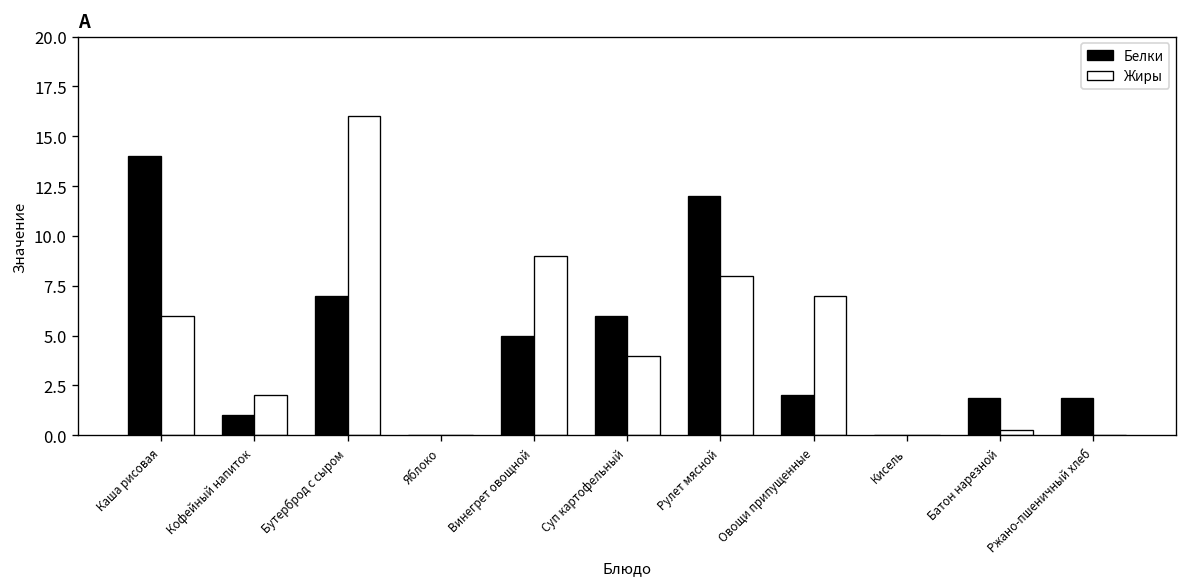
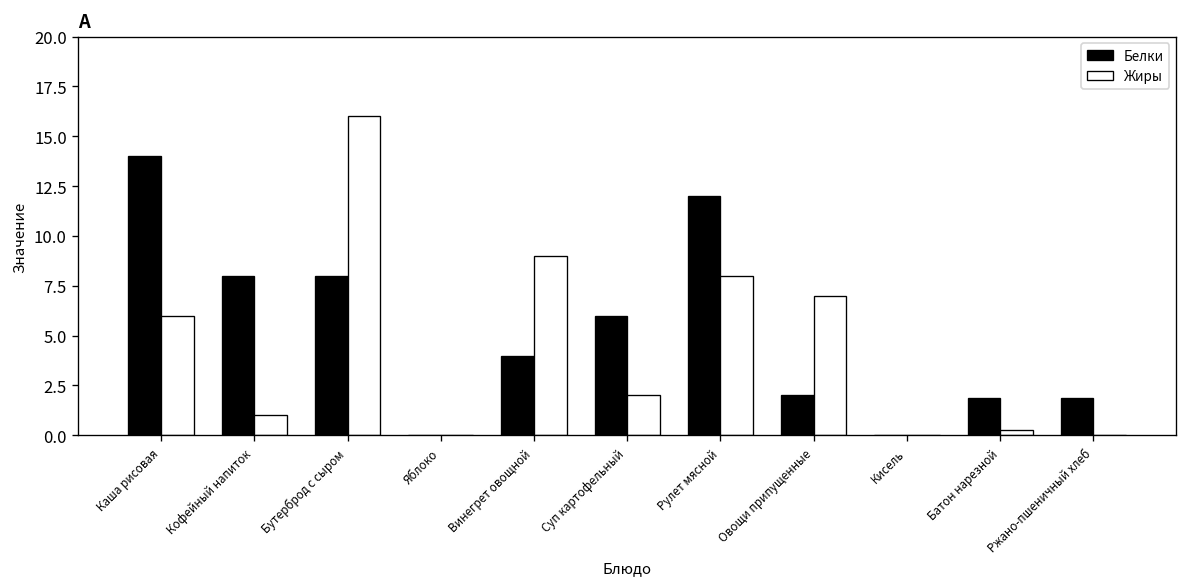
Белки, Кофейный напиток: 1 -> 8
Жиры, Кофейный напиток: 2 -> 1
Белки, Бутерброд с сыром: 7 -> 8
Белки, Винегрет овощной: 5 -> 4
Жиры, Суп картофельный: 4 -> 2
